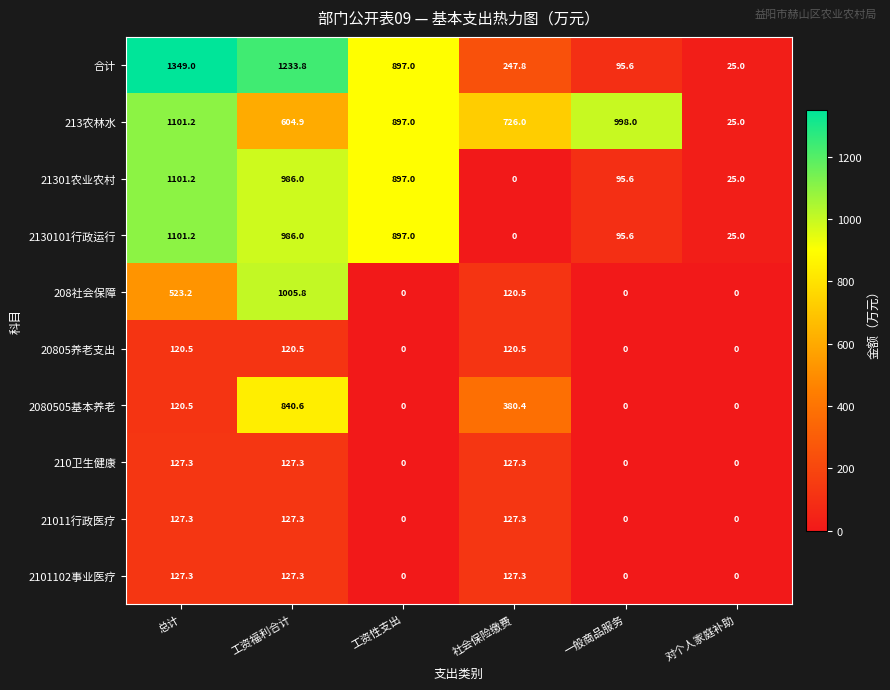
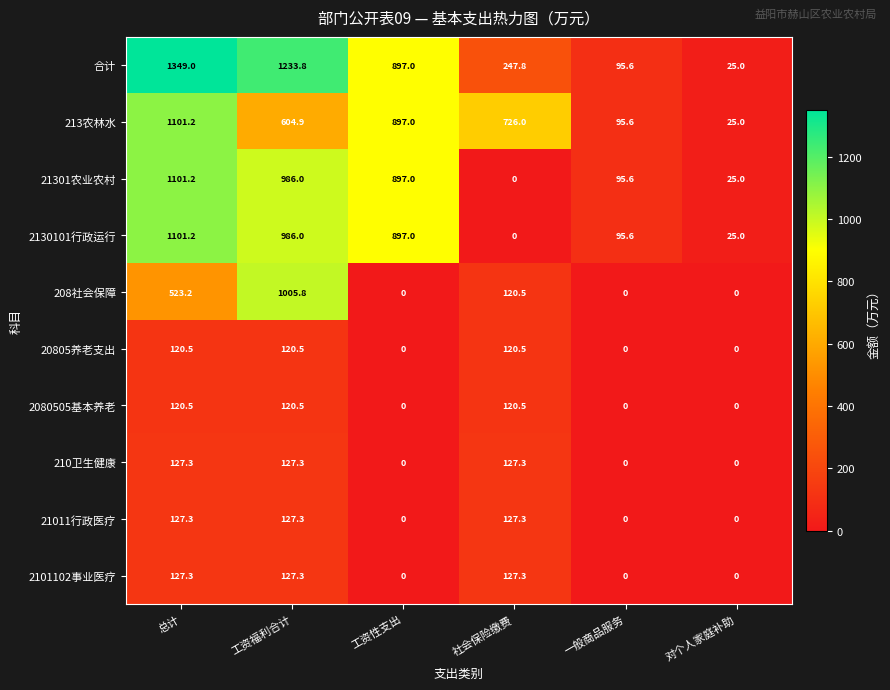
213农林水, 一般商品服务: 998.0 -> 95.6
2080505基本养老, 工资福利合计: 840.6 -> 120.5
2080505基本养老, 社会保险缴费: 380.4 -> 120.5
